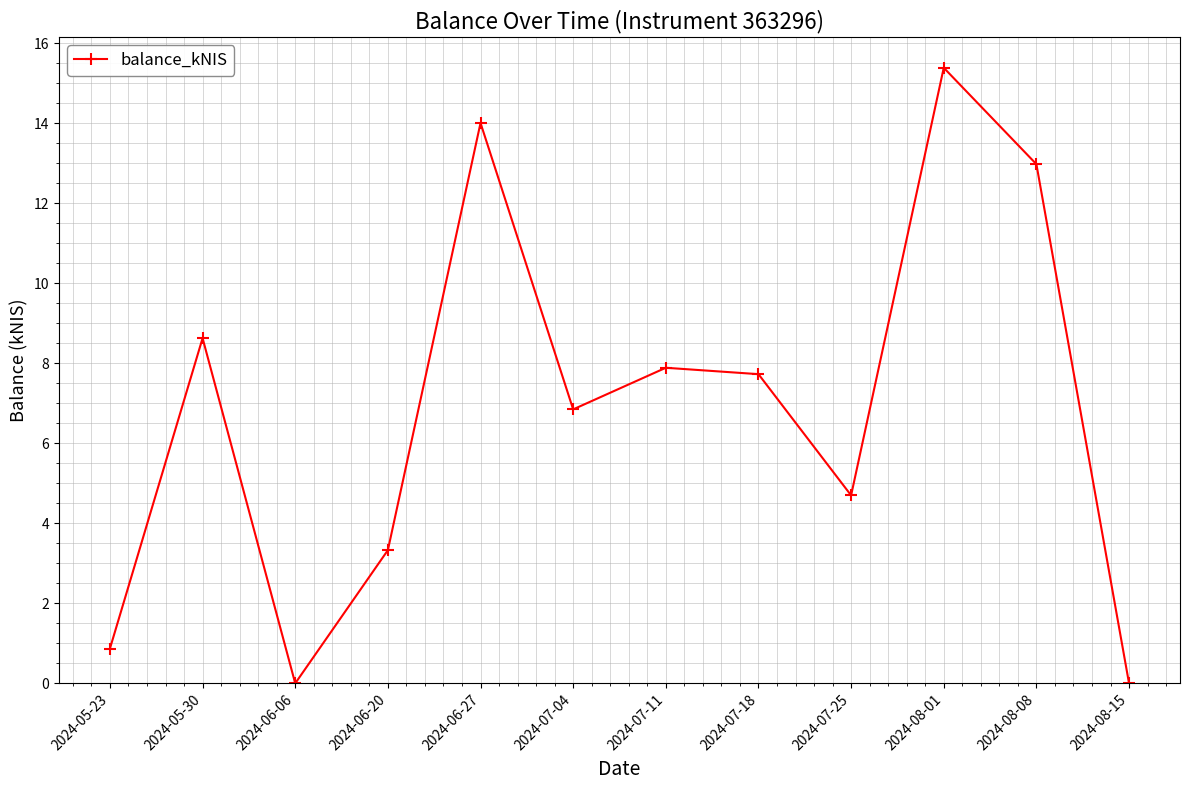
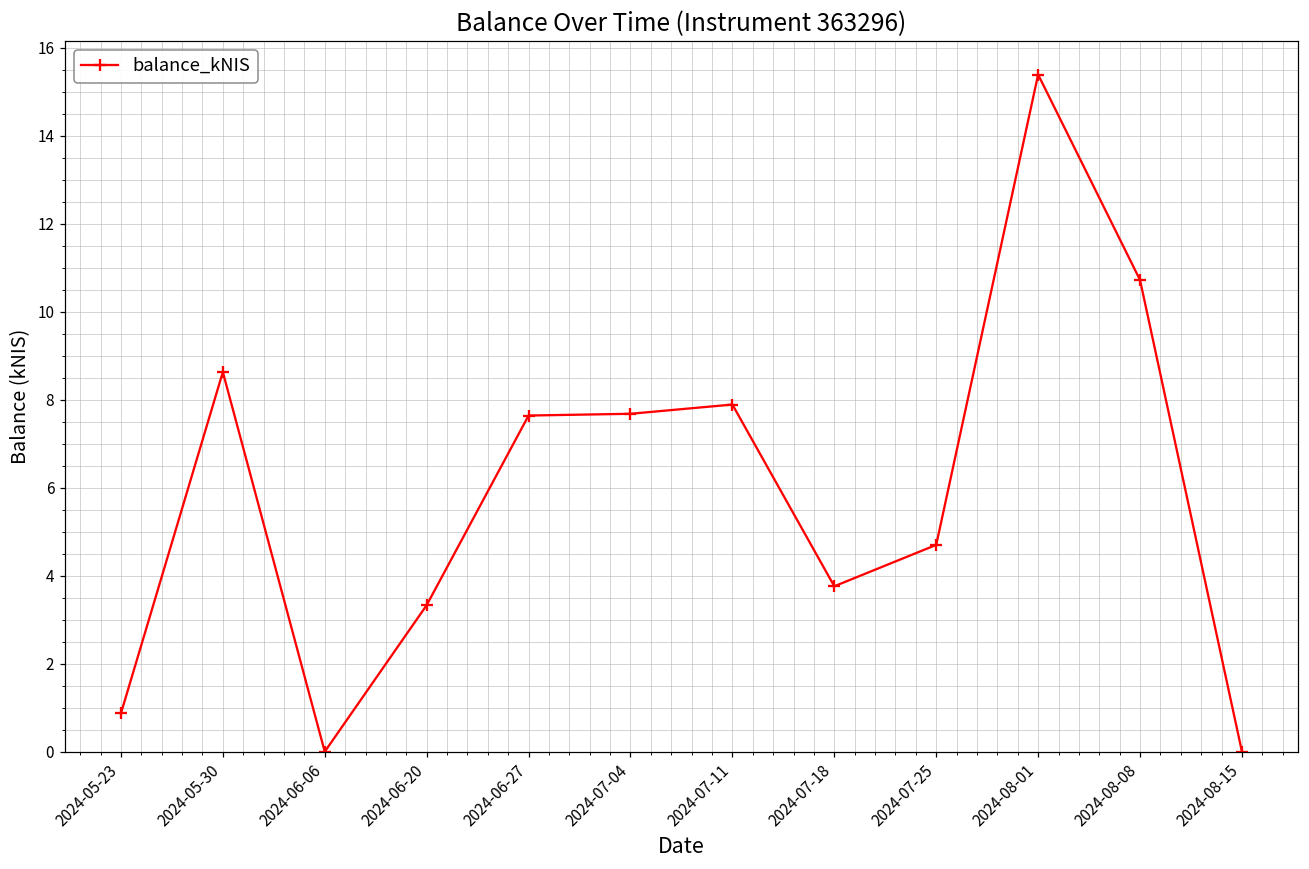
2024-06-27: 14.0 -> 7.6
2024-07-04: 6.9 -> 7.7
2024-07-18: 7.7 -> 3.8
2024-08-08: 13.0 -> 10.7
